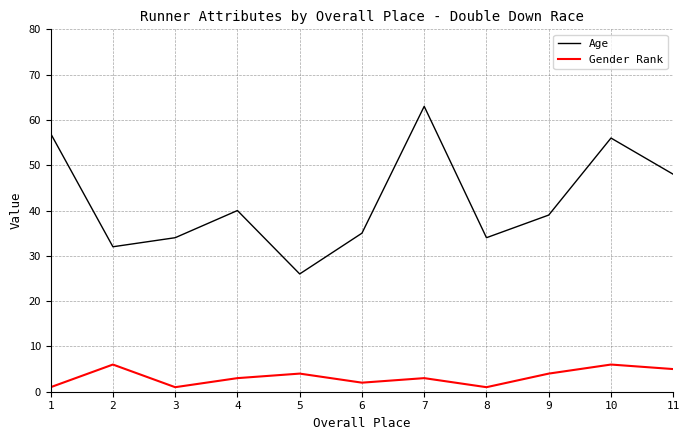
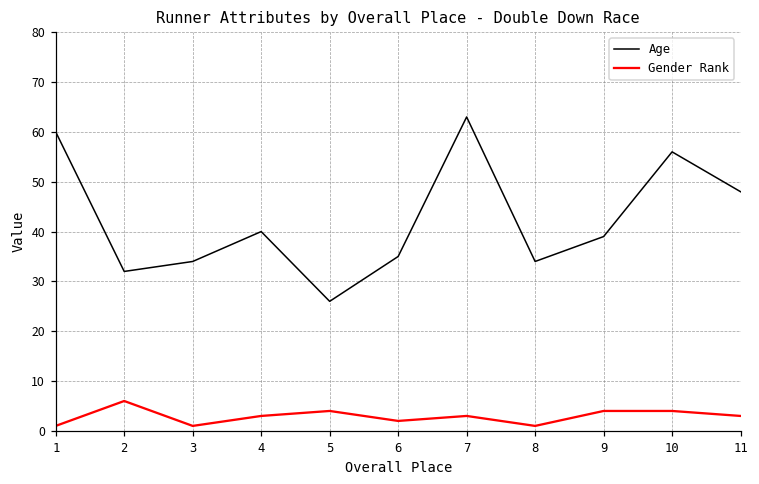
Age, 1: 57 -> 60
Gender Rank, 10: 6 -> 4
Gender Rank, 11: 5 -> 3
